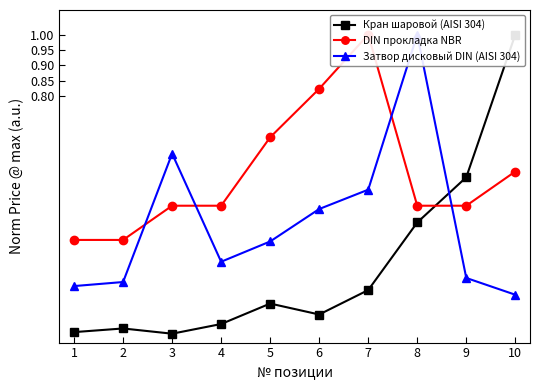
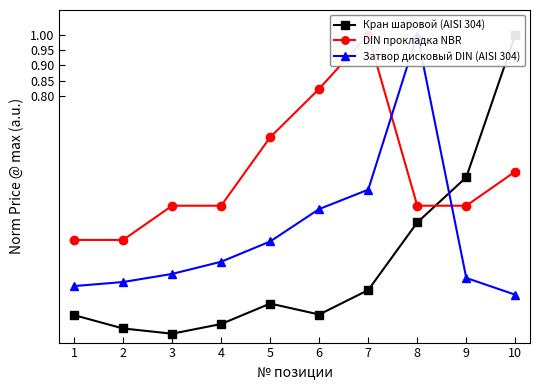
Кран шаровой (AISI 304), 1: 0.03 -> 0.09
Затвор дисковый DIN (AISI 304), 3: 0.61 -> 0.22
